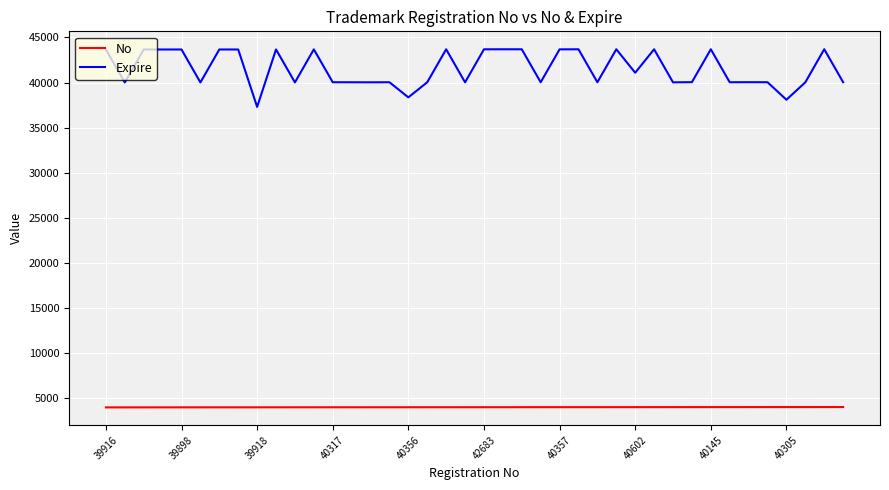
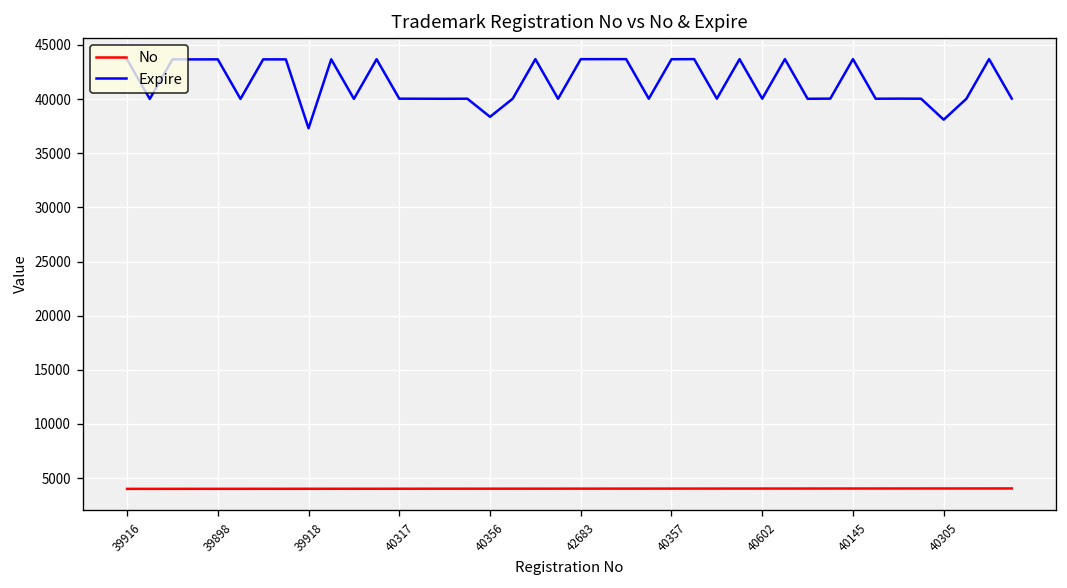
Expire, 40602: 41000 -> 40000
